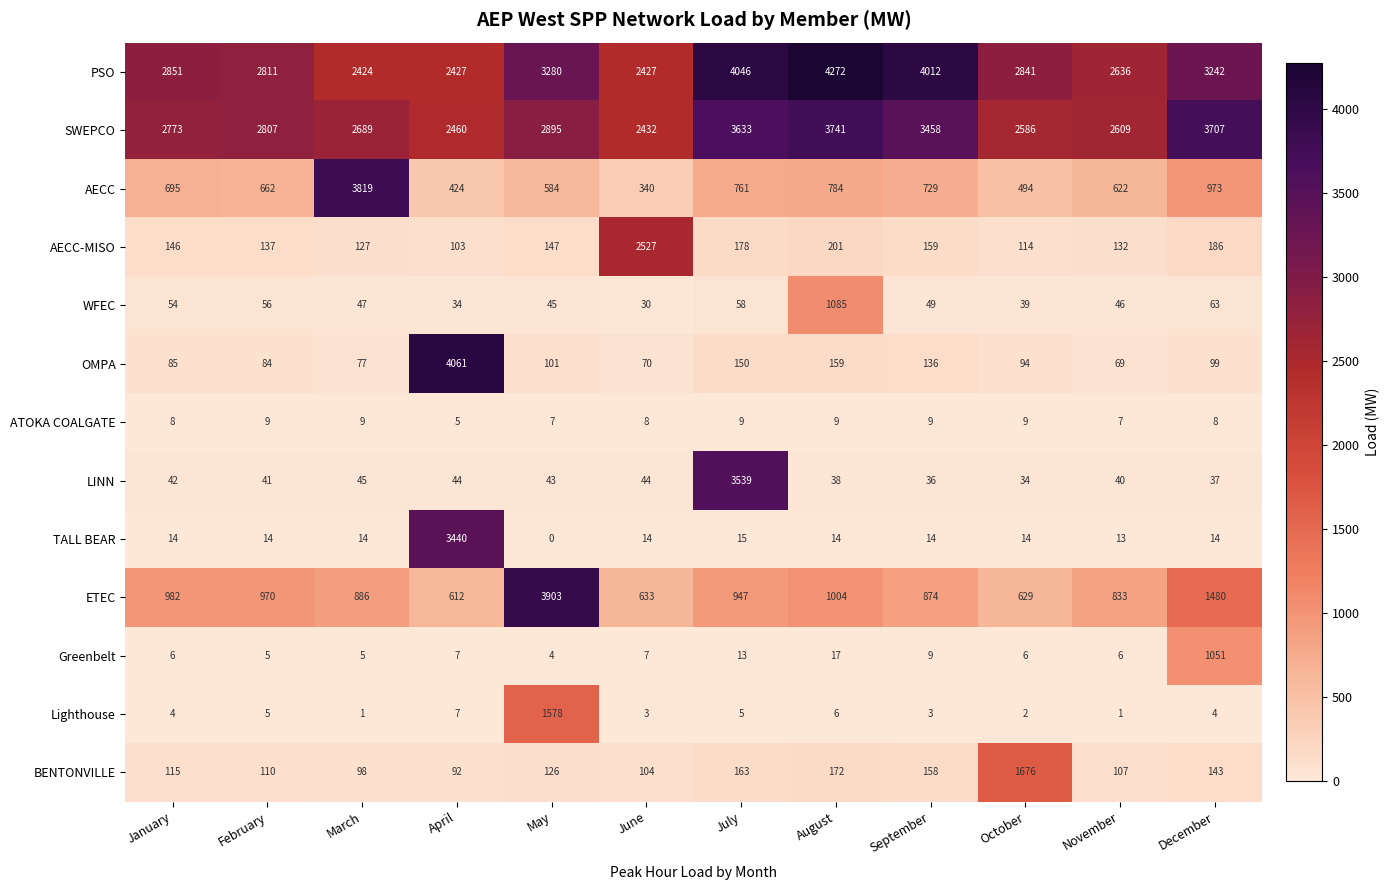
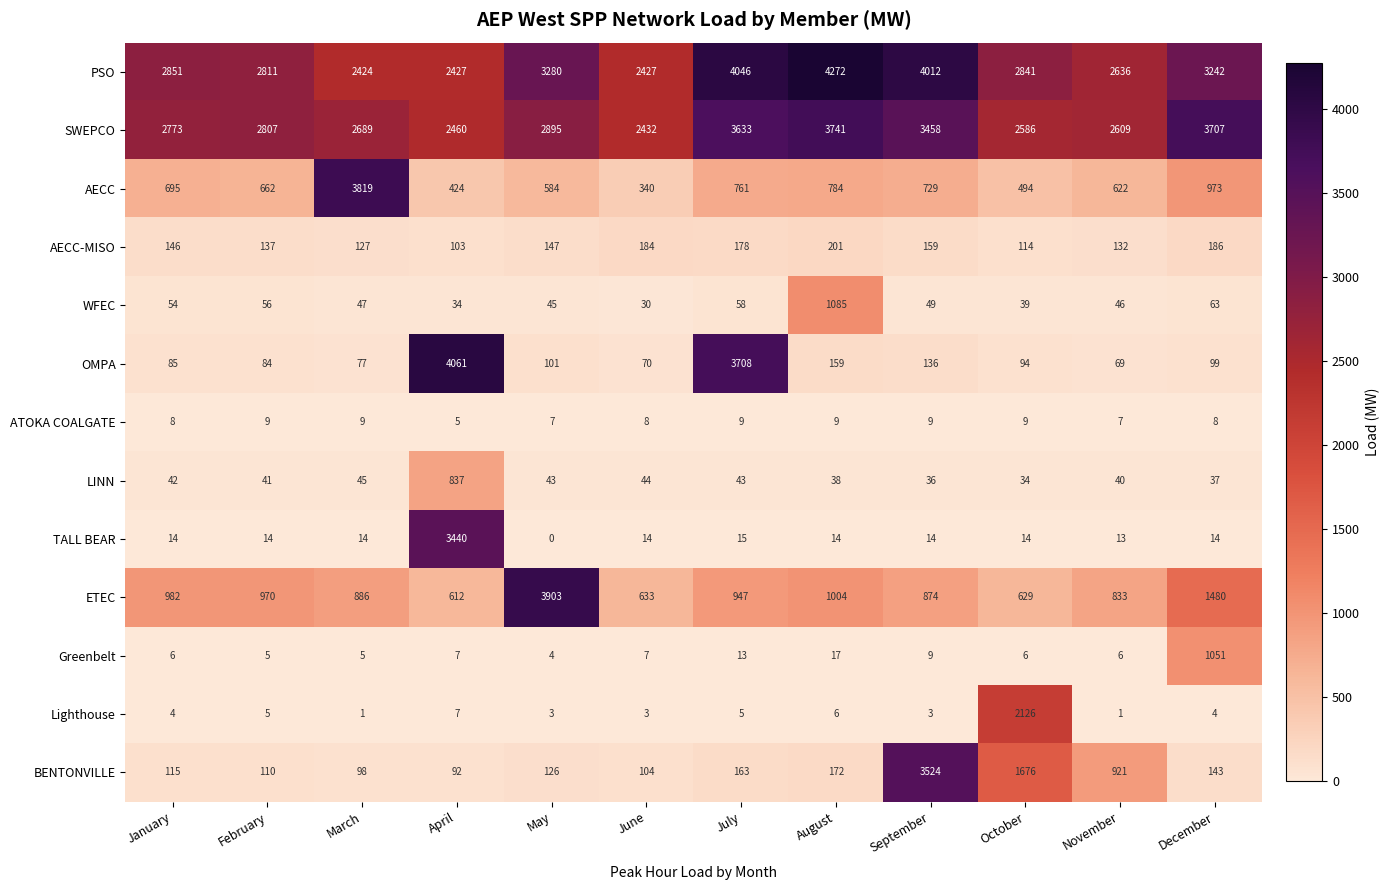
AECC-MISO, June: 2527 -> 184
OMPA, July: 150 -> 3708
LINN, April: 44 -> 837
LINN, July: 3539 -> 43
Lighthouse, May: 1578 -> 3
Lighthouse, October: 2 -> 2126
BENTONVILLE, September: 158 -> 3524
BENTONVILLE, November: 107 -> 921
